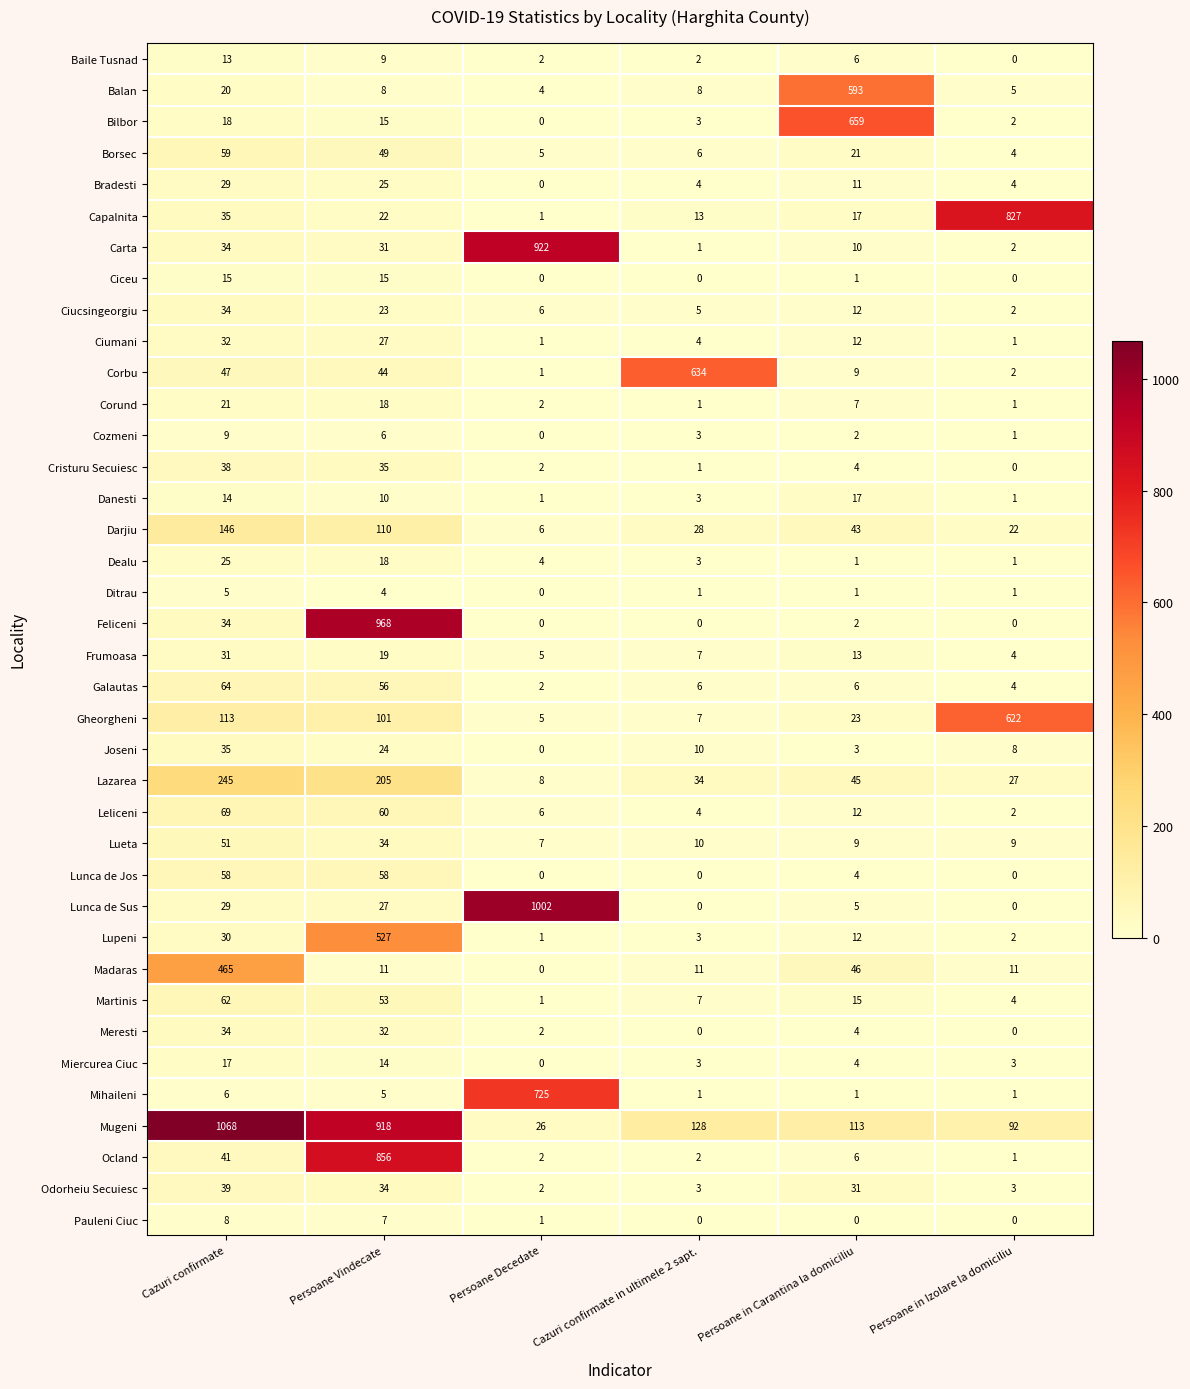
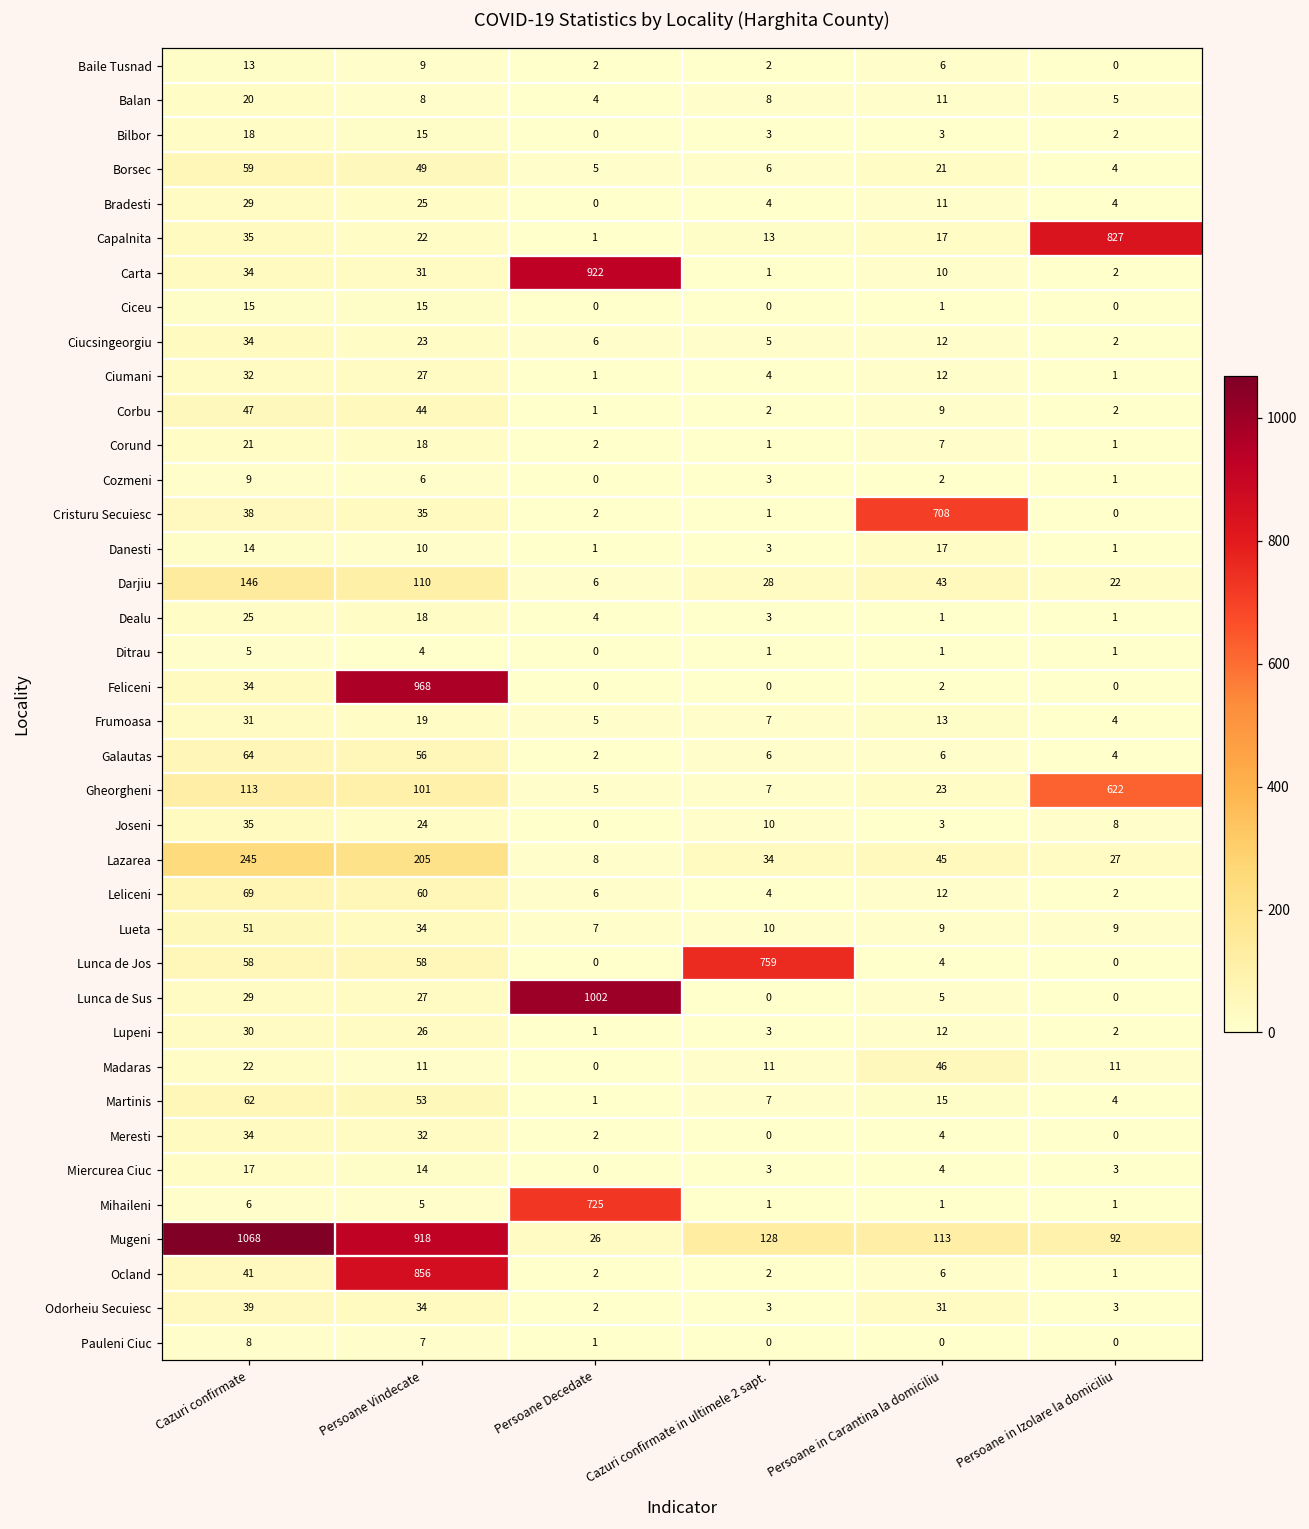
Balan, Persoane in Carantina la domiciliu: 593 -> 11
Bilbor, Persoane in Carantina la domiciliu: 659 -> 3
Corbu, Cazuri confirmate in ultimele 2 sapt.: 634 -> 2
Cristuru Secuiesc, Persoane in Carantina la domiciliu: 4 -> 708
Lunca de Jos, Cazuri confirmate in ultimele 2 sapt.: 0 -> 759
Lupeni, Persoane Vindecate: 527 -> 26
Madaras, Cazuri confirmate: 465 -> 22
